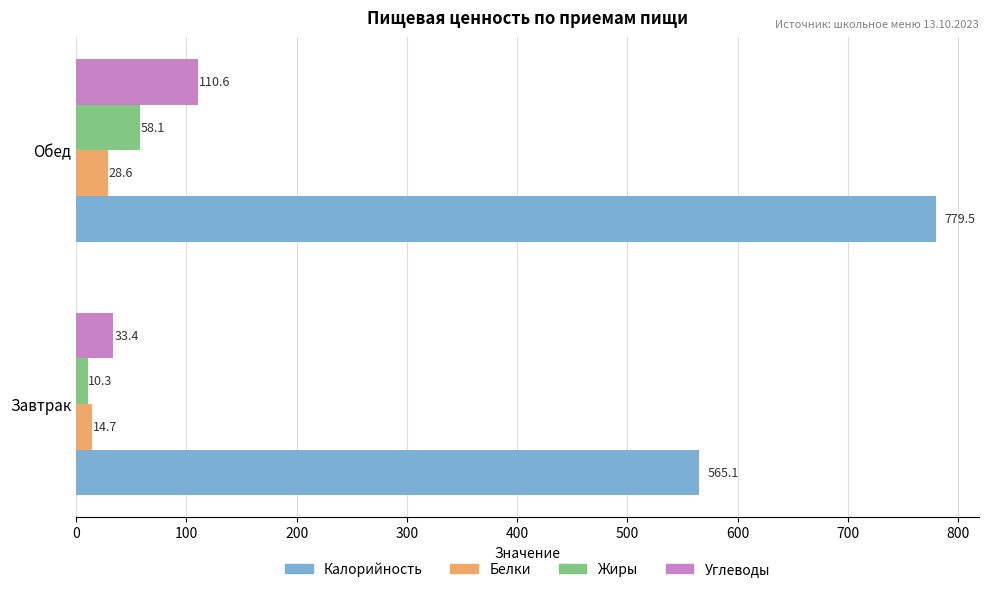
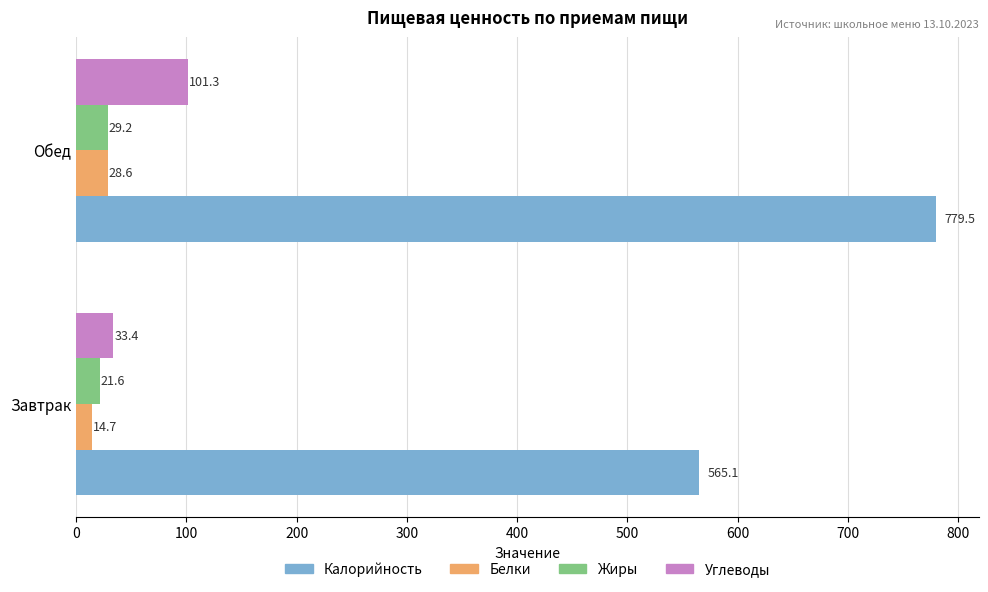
Углеводы, Обед: 110.6 -> 101.3
Жиры, Обед: 58.1 -> 29.2
Жиры, Завтрак: 10.3 -> 21.6
